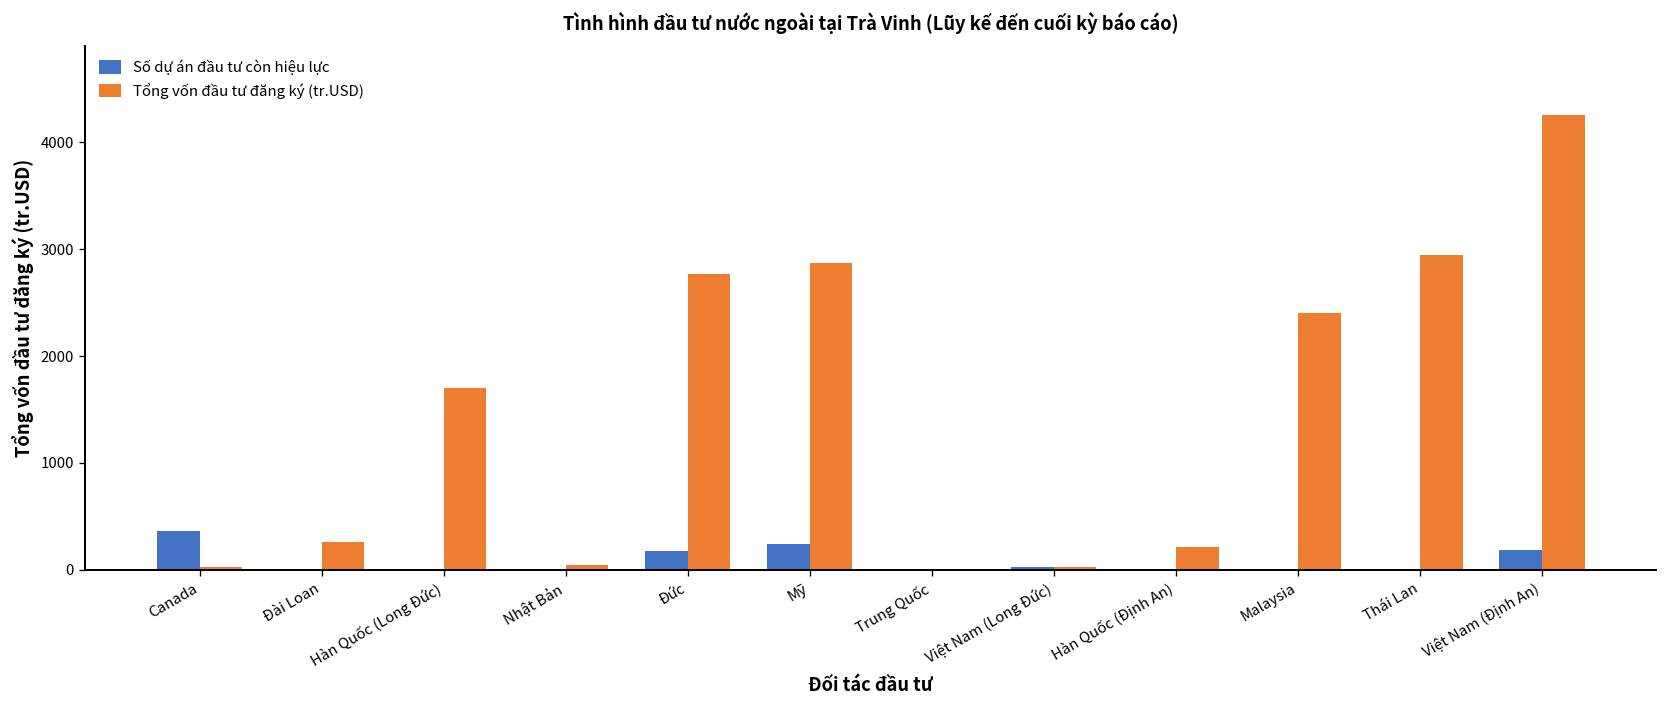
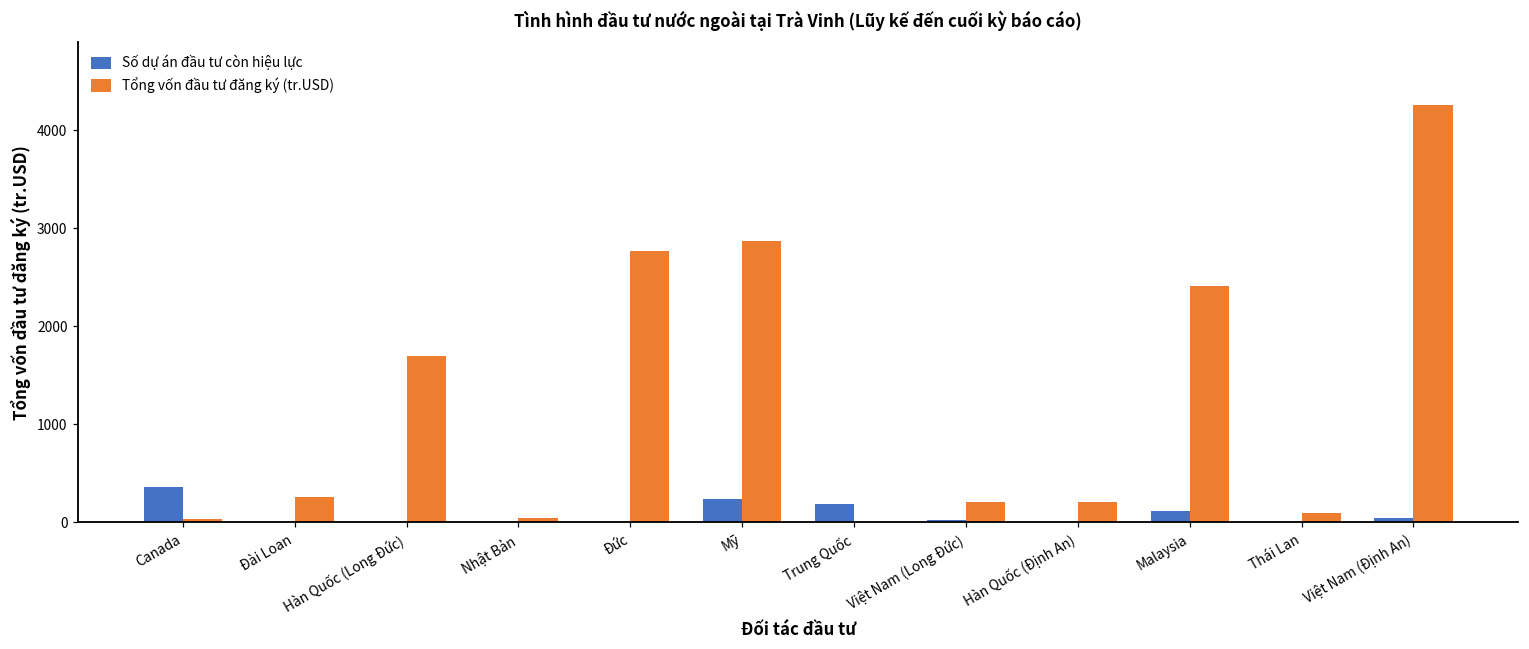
Số dự án đầu tư còn hiệu lực, Đức: 200 -> 0
Số dự án đầu tư còn hiệu lực, Trung Quốc: 0 -> 200
Tổng vốn đầu tư đăng ký (tr.USD), Việt Nam (Long Đức): 0 -> 200
Số dự án đầu tư còn hiệu lực, Malaysia: 0 -> 100
Tổng vốn đầu tư đăng ký (tr.USD), Thái Lan: 2900 -> 100
Số dự án đầu tư còn hiệu lực, Việt Nam (Định An): 200 -> 0
